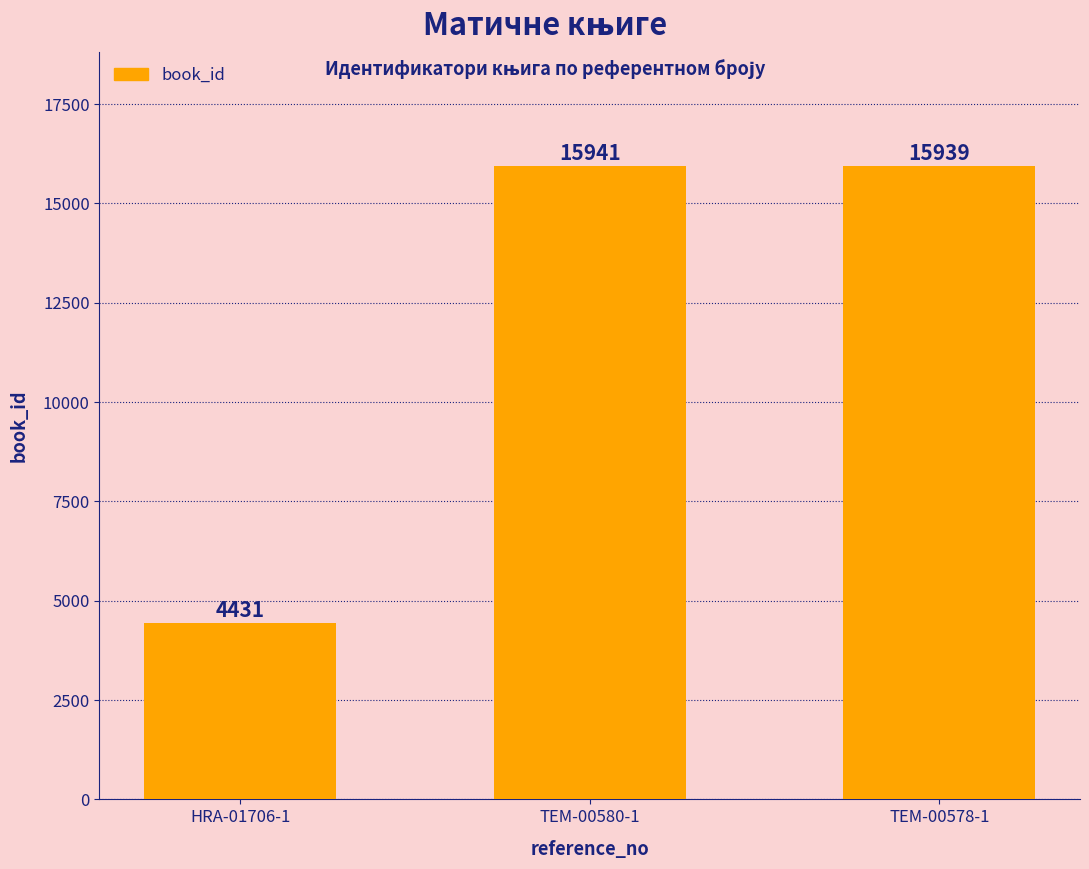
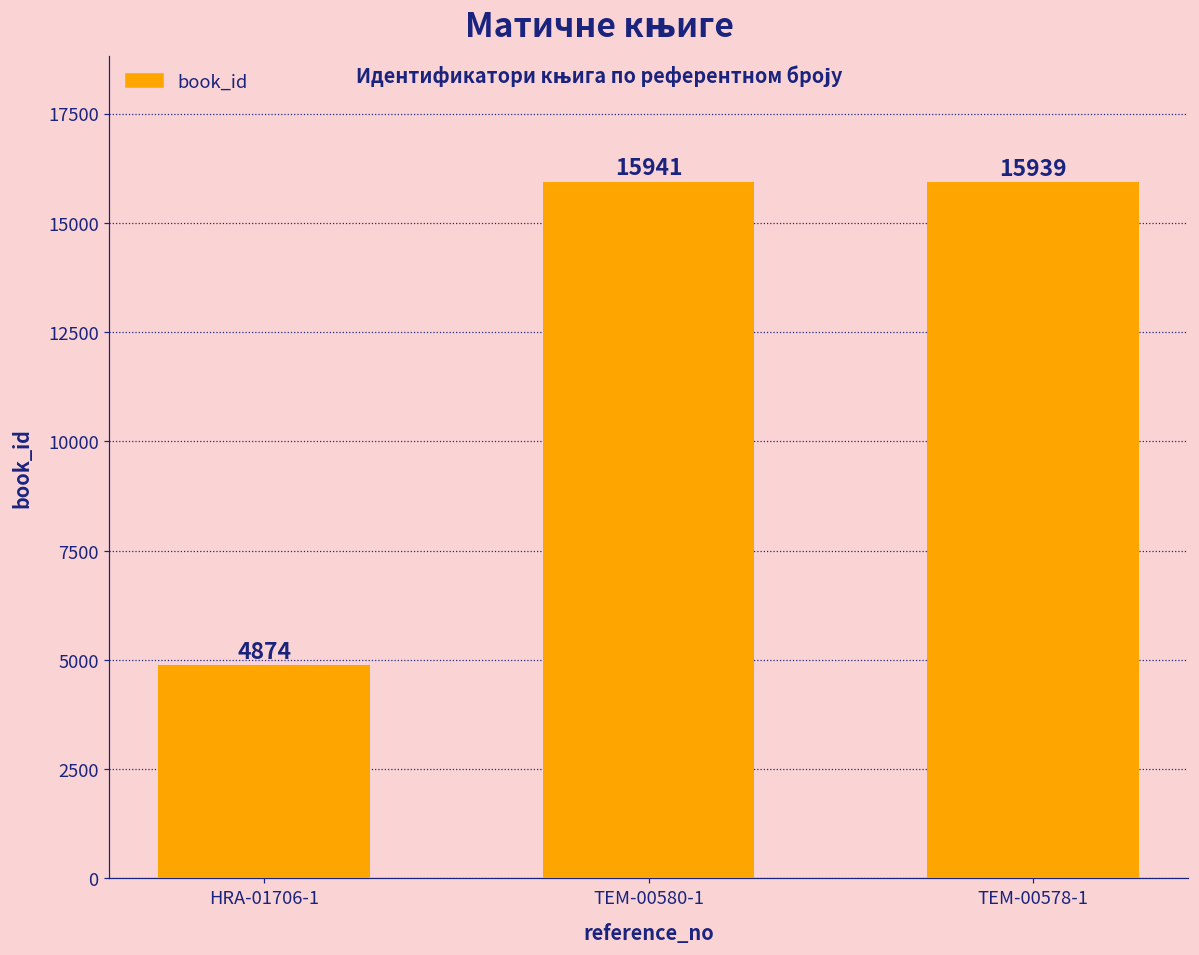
HRA-01706-1: 4431 -> 4874
